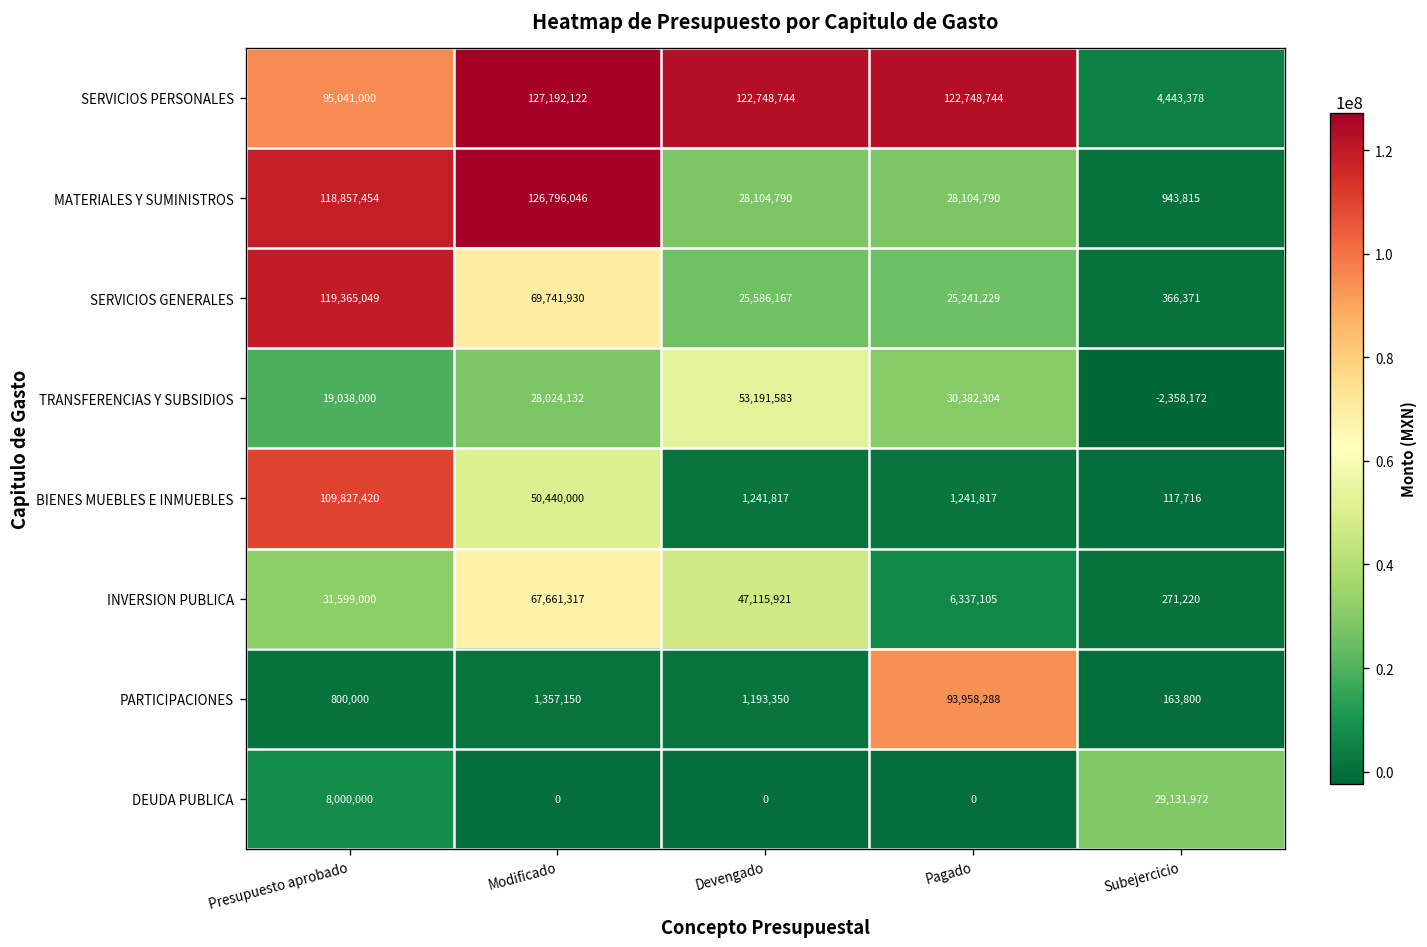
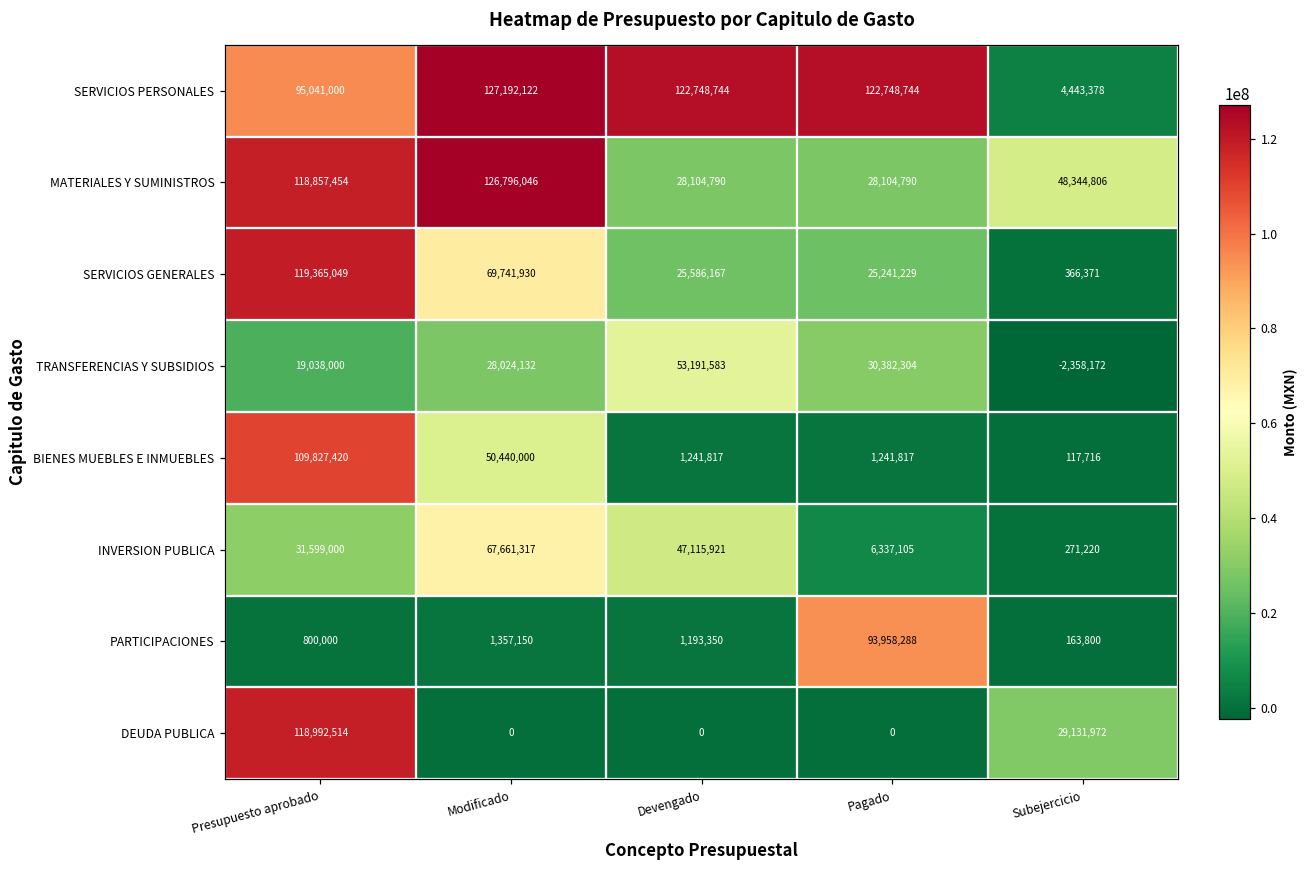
MATERIALES Y SUMINISTROS, Subejercicio: 943,815 -> 48,344,806
DEUDA PUBLICA, Presupuesto aprobado: 8,000,000 -> 118,992,514
